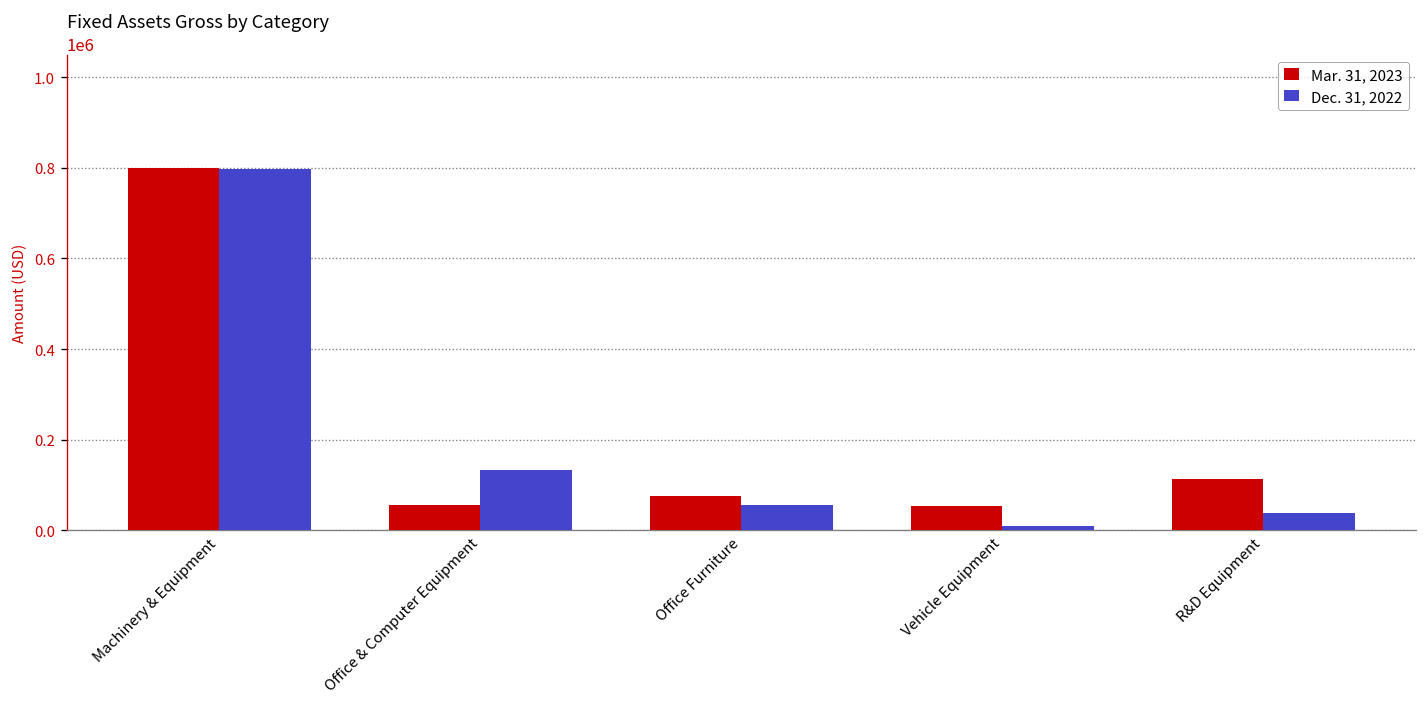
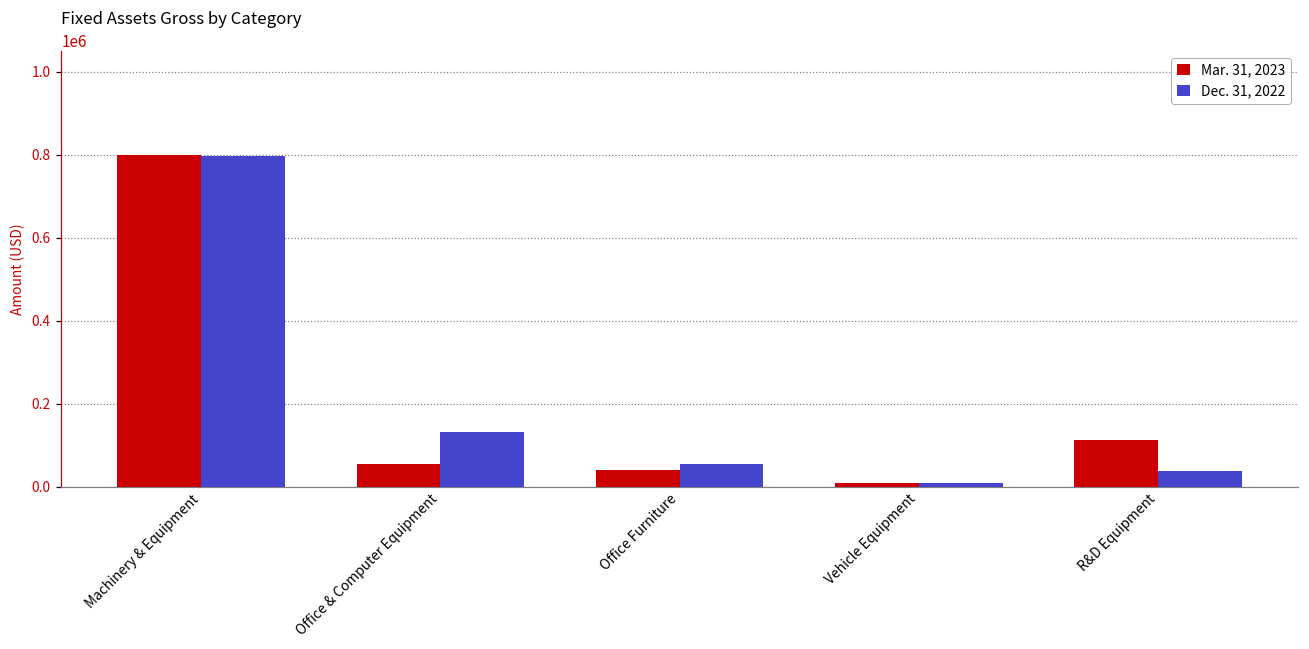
Mar. 31, 2023, Office Furniture: 70000 -> 40000
Mar. 31, 2023, Vehicle Equipment: 50000 -> 10000
